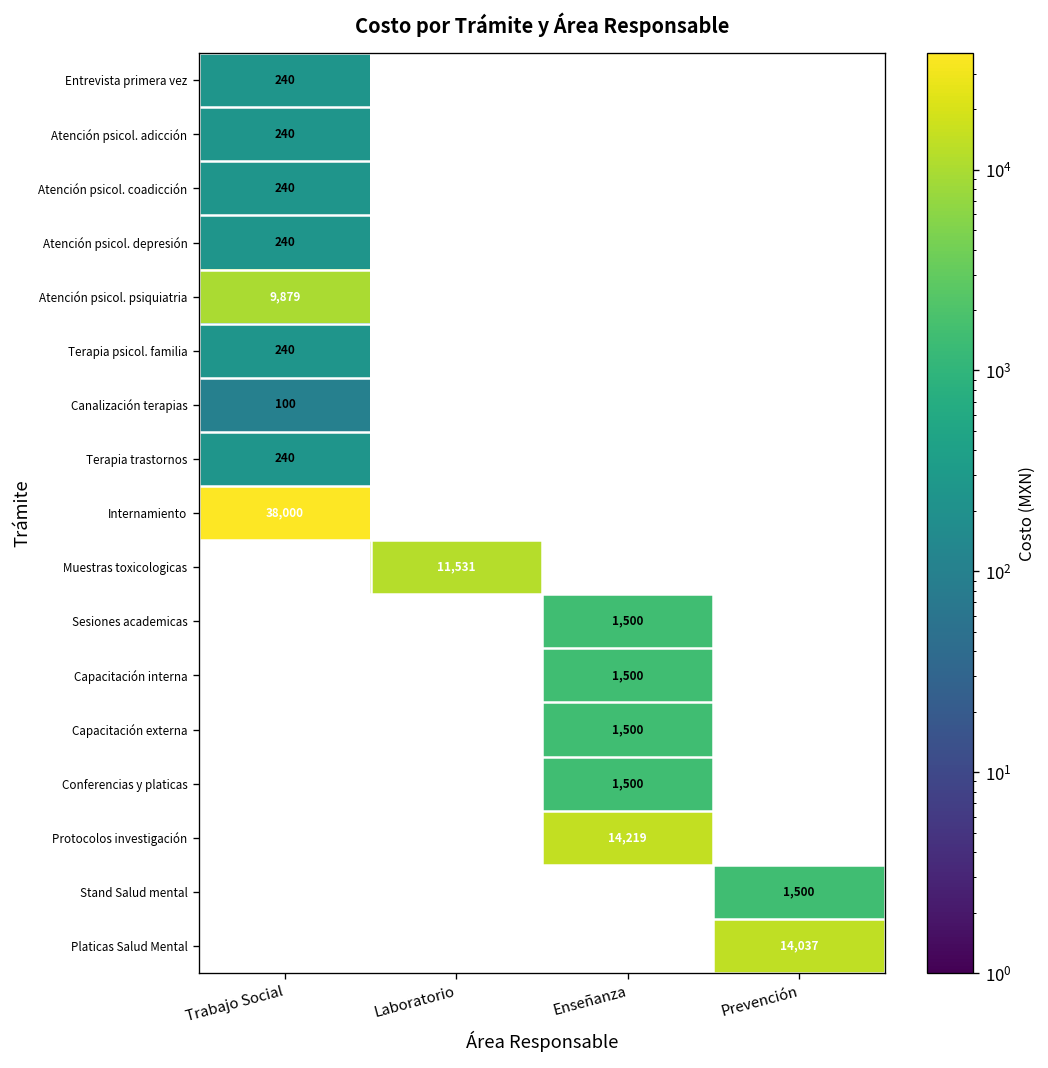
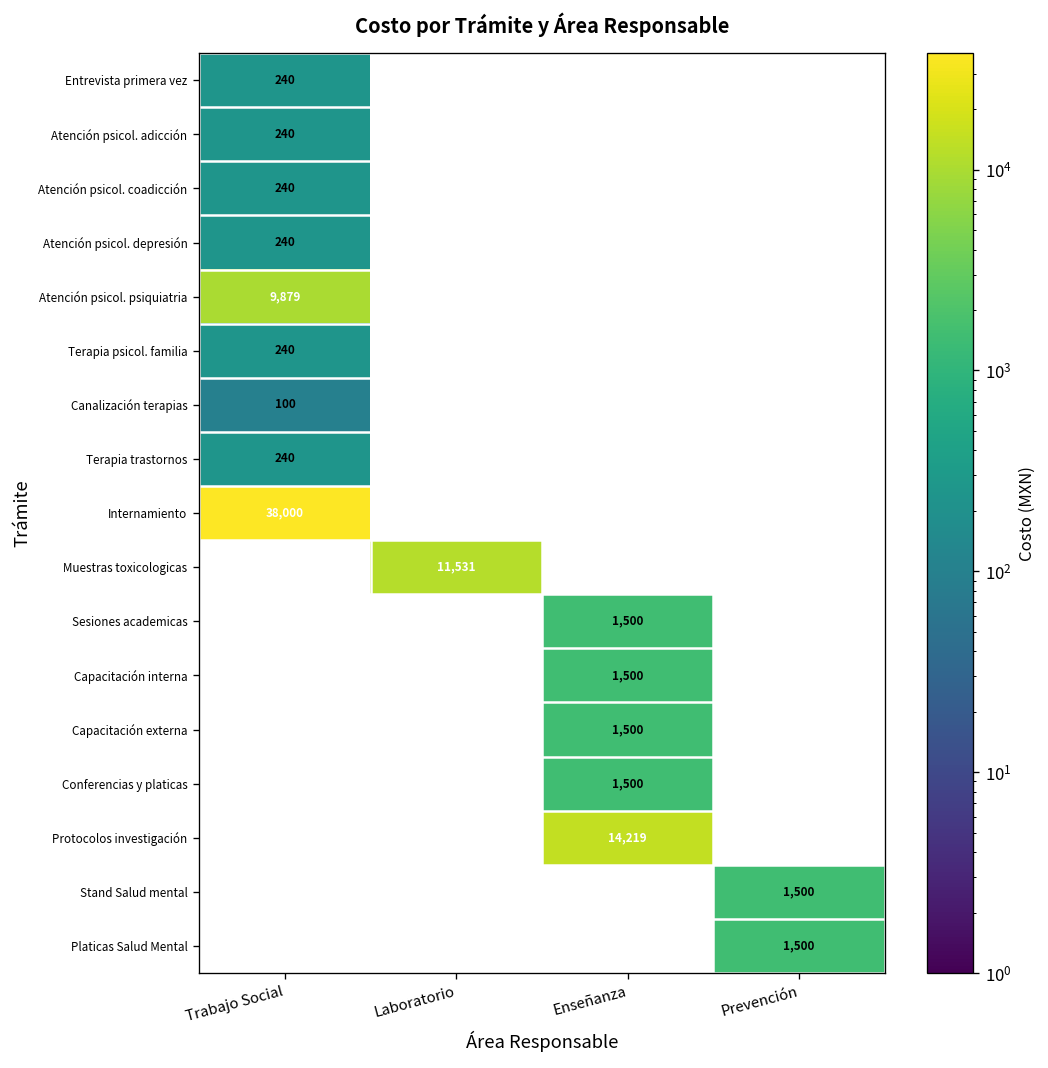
Platicas Salud Mental, Prevención: 14,037 -> 1,500
